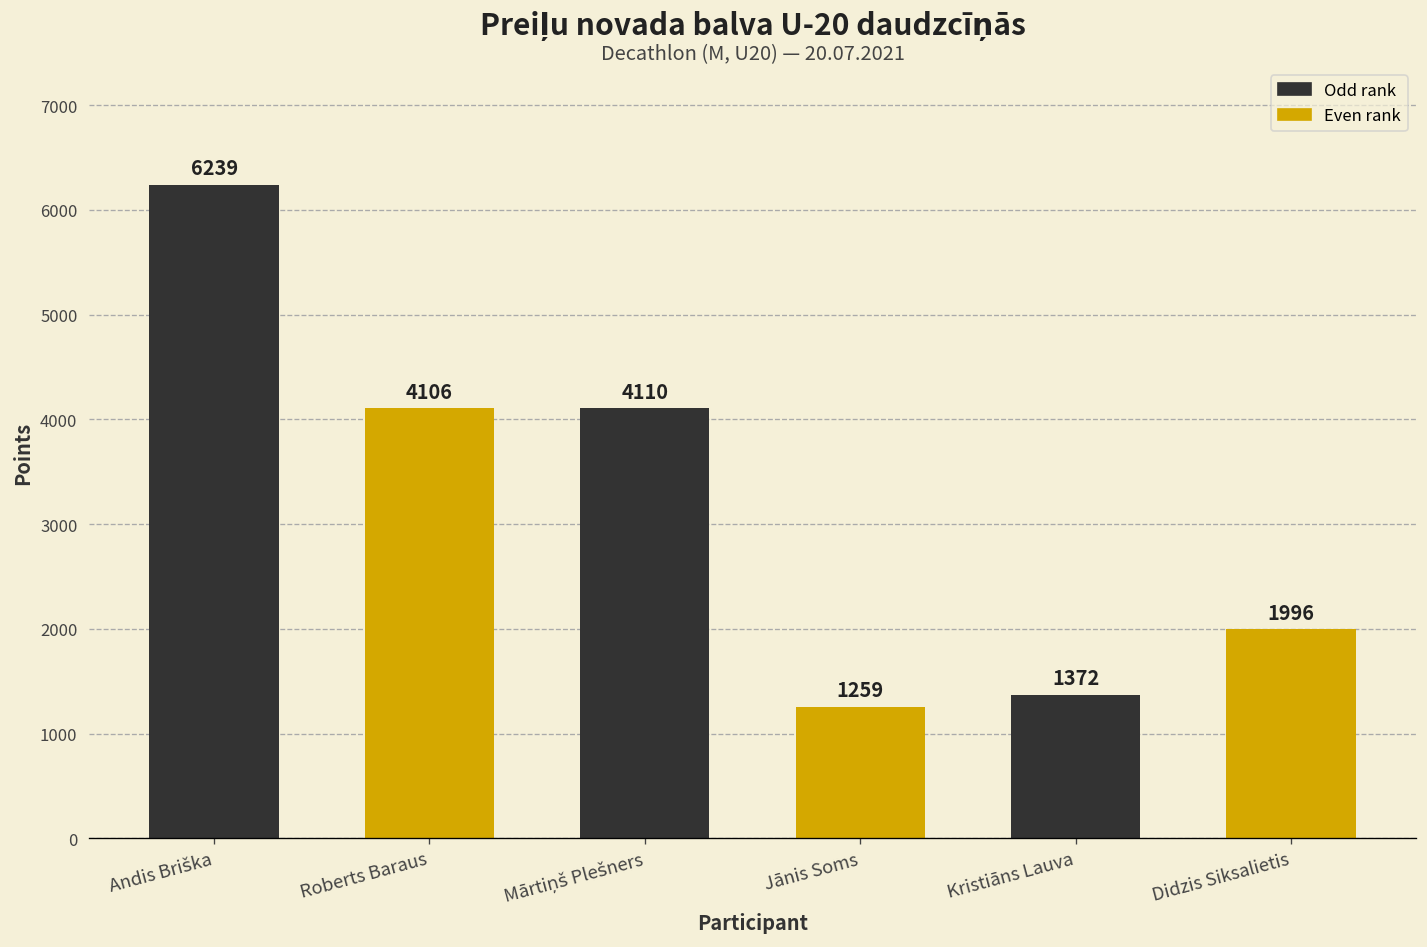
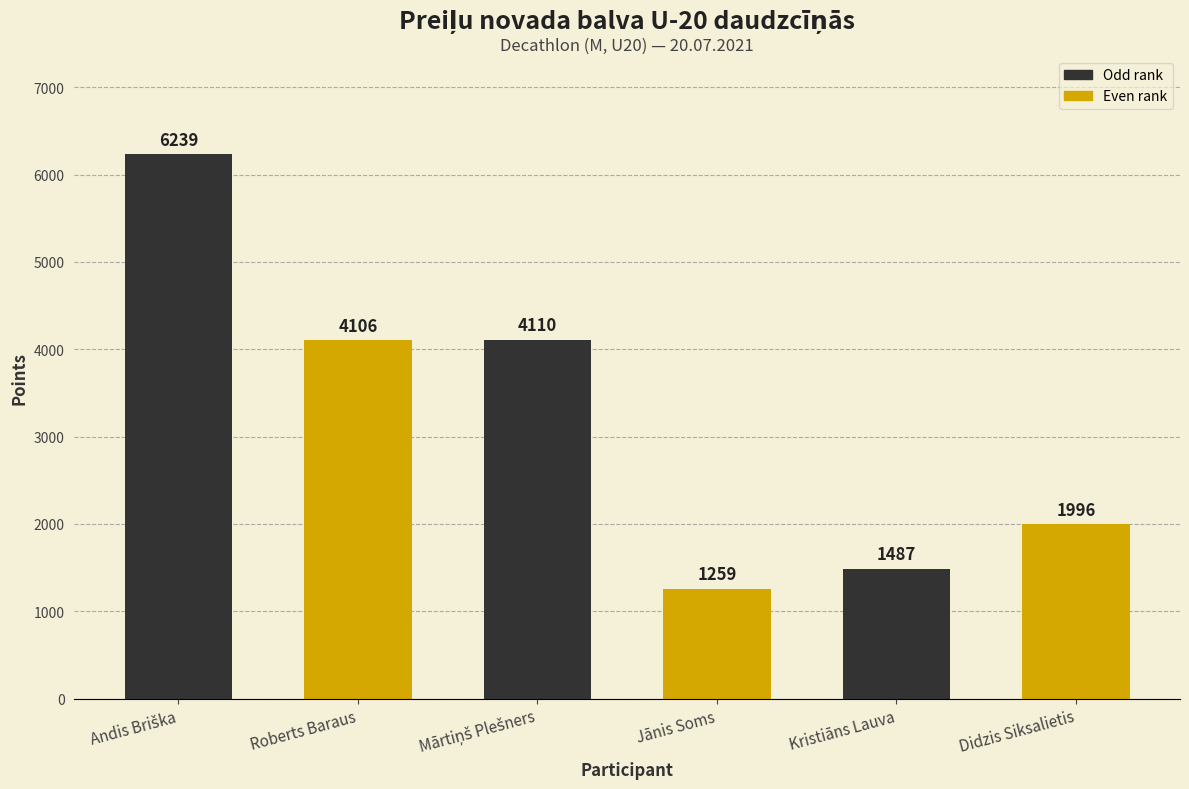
Kristiāns Lauva: 1372 -> 1487
